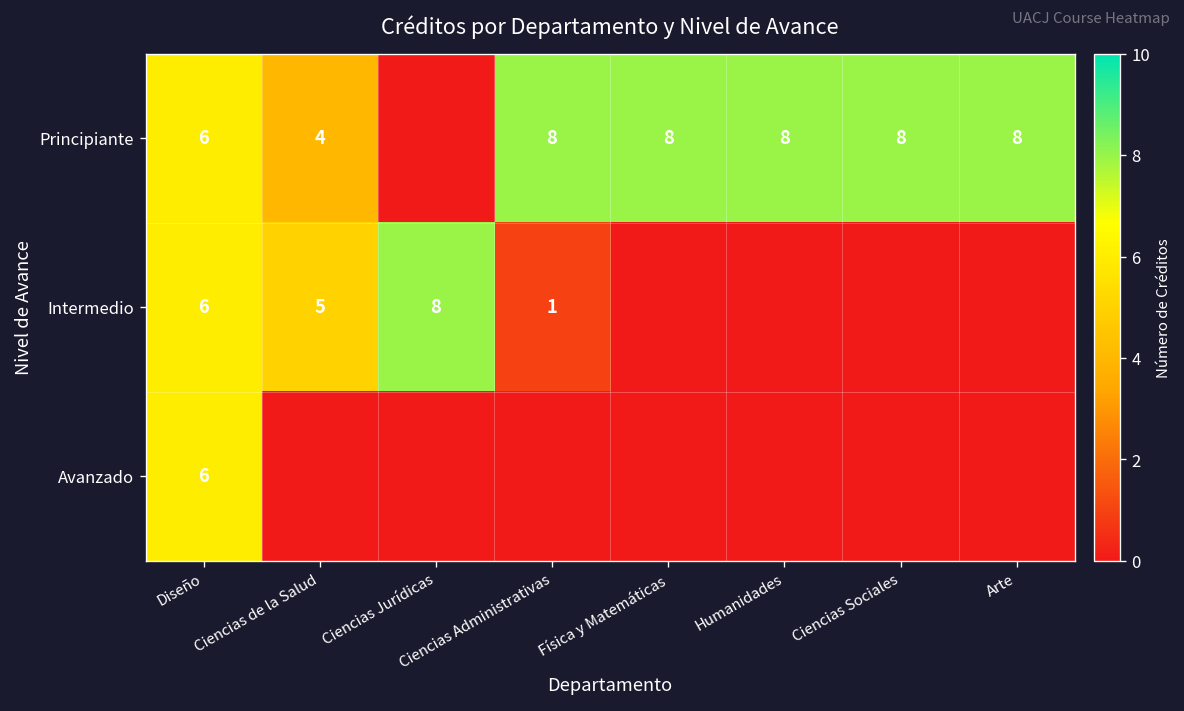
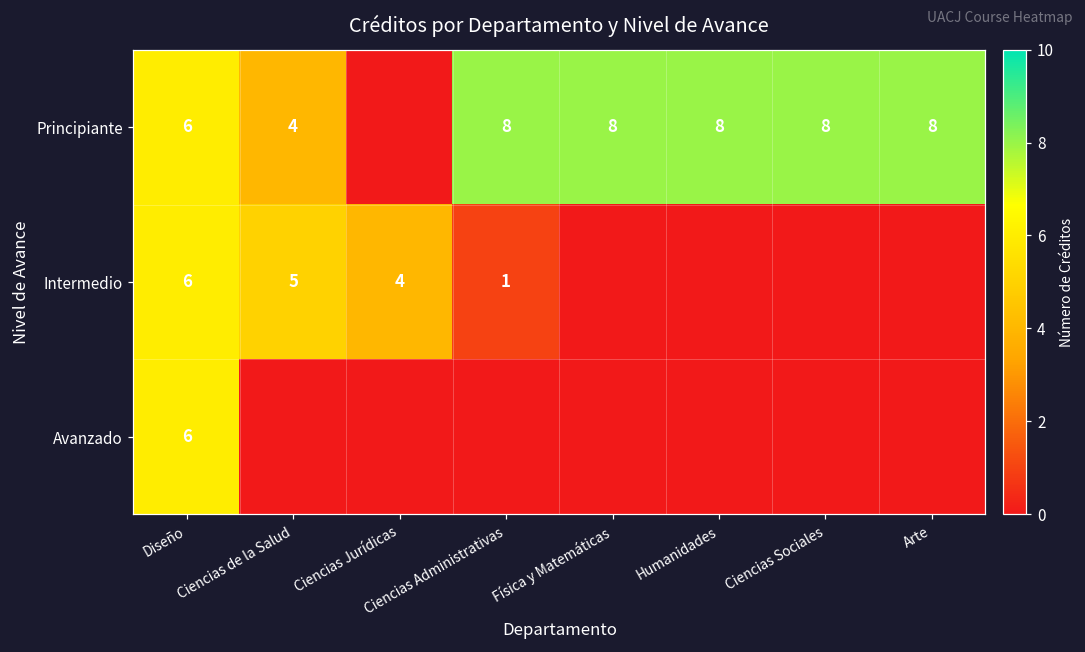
Intermedio, Ciencias Jurídicas: 8 -> 4
